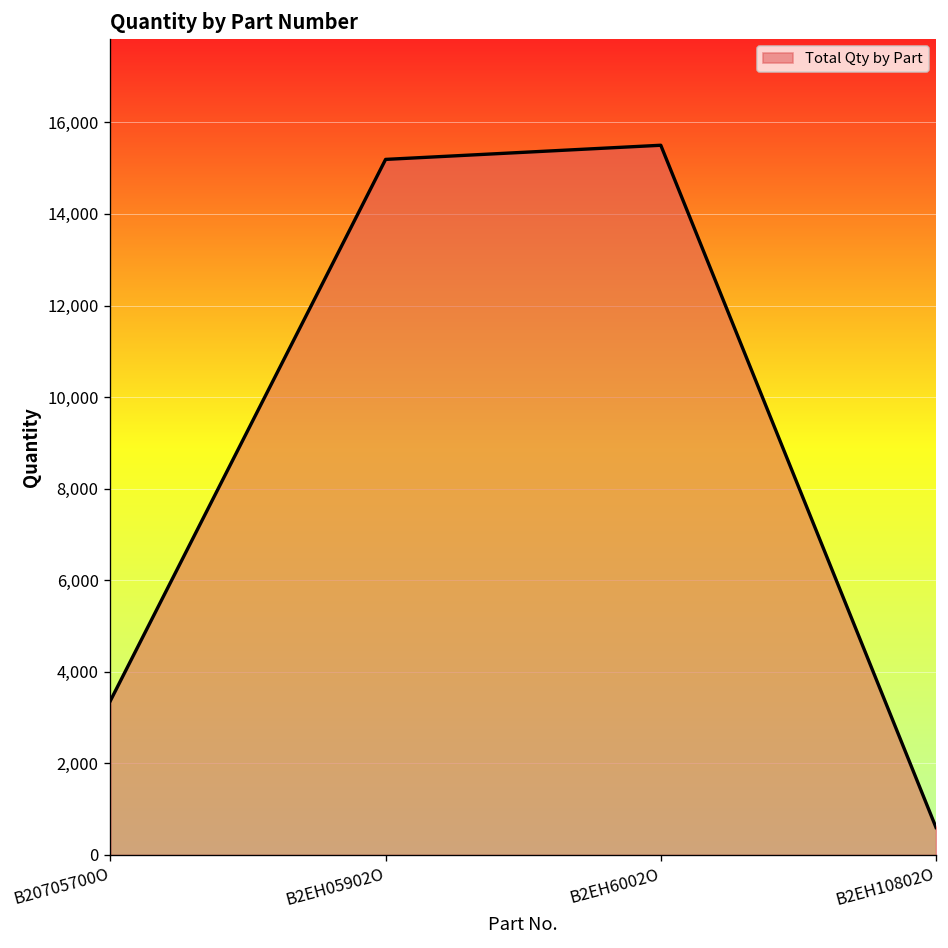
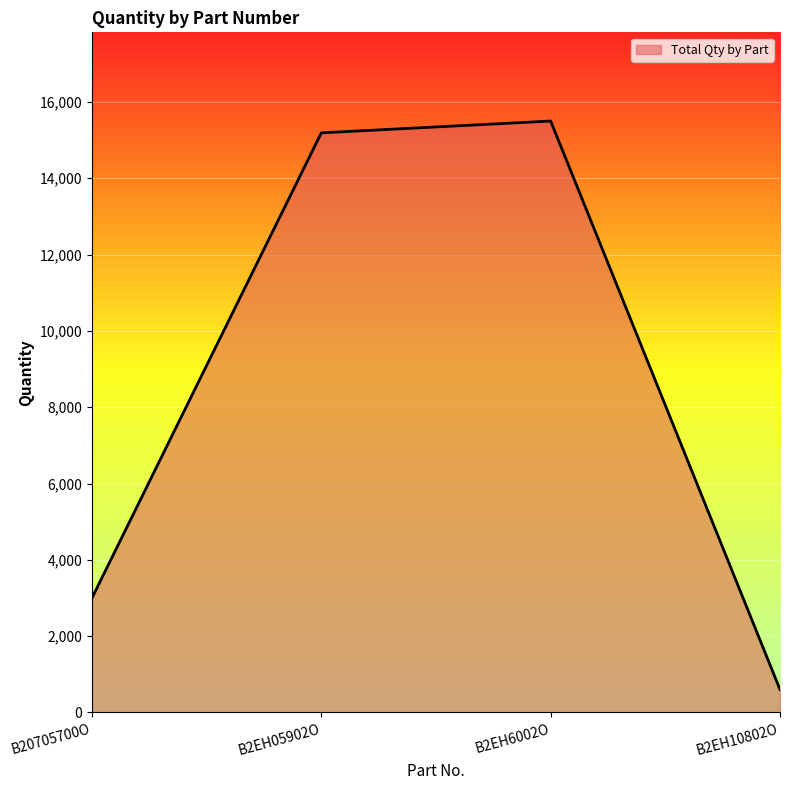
B20705700O: 3,400 -> 3,000
